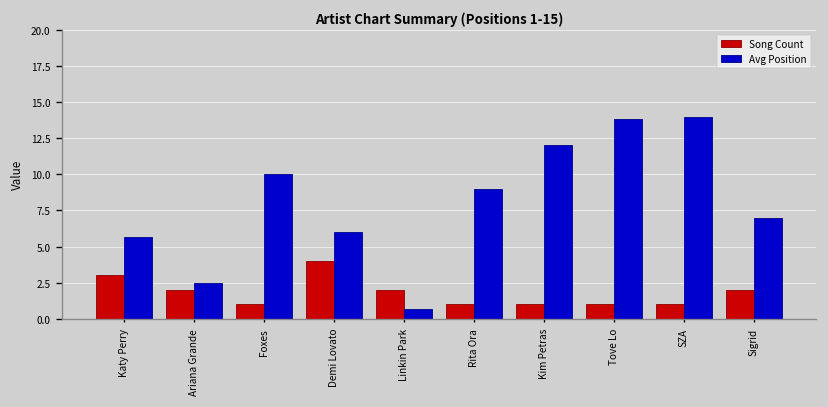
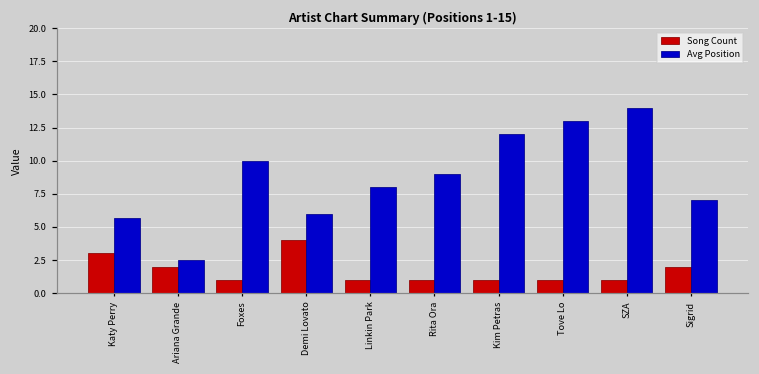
Song Count, Linkin Park: 2 -> 1
Avg Position, Linkin Park: 0.7 -> 8.0
Avg Position, Tove Lo: 13.8 -> 13.0
